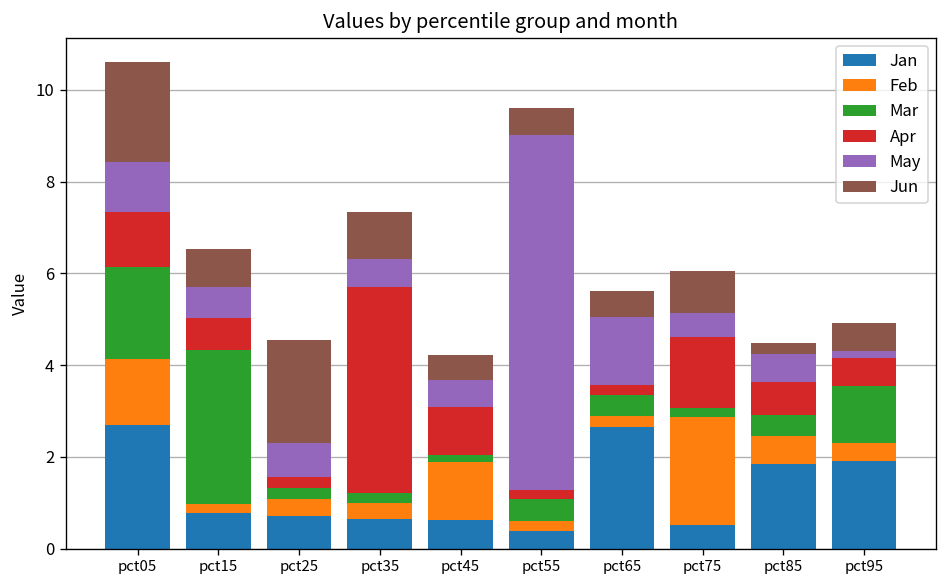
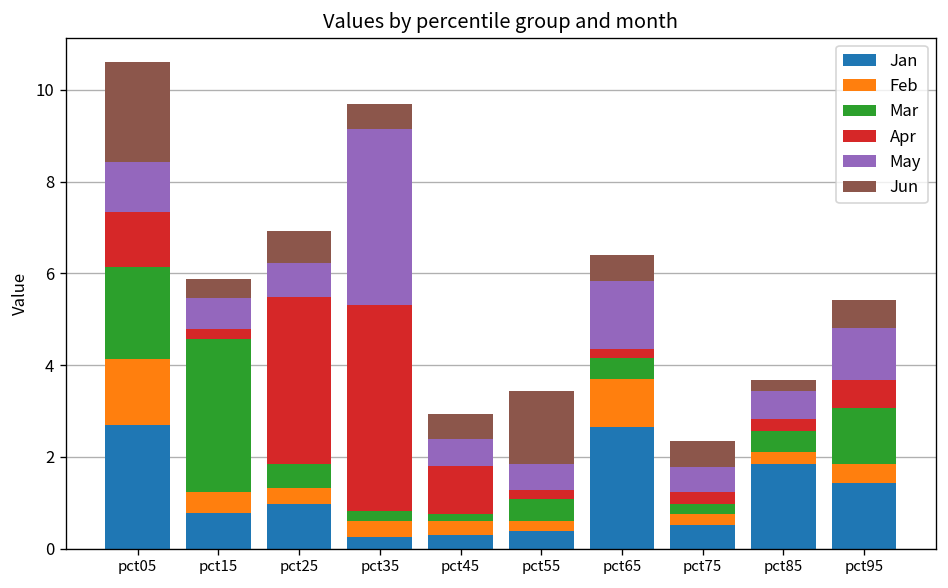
Feb, pct15: 0.2 -> 0.5
Apr, pct15: 0.7 -> 0.2
Jun, pct15: 0.8 -> 0.4
Jan, pct25: 0.7 -> 1.0
Mar, pct25: 0.3 -> 0.5
Apr, pct25: 0.2 -> 3.6
Jun, pct25: 2.3 -> 0.7
Jan, pct35: 0.7 -> 0.3
May, pct35: 0.6 -> 3.8
Jun, pct35: 1.0 -> 0.6
Jan, pct45: 0.6 -> 0.3
Feb, pct45: 1.3 -> 0.3
May, pct55: 7.7 -> 0.6
Jun, pct55: 0.6 -> 1.6
Feb, pct65: 0.2 -> 1.0
Feb, pct75: 2.4 -> 0.3
Apr, pct75: 1.5 -> 0.3
Jun, pct75: 0.9 -> 0.6
Feb, pct85: 0.6 -> 0.3
Apr, pct85: 0.7 -> 0.3
Jan, pct95: 1.9 -> 1.4
May, pct95: 0.2 -> 1.1
